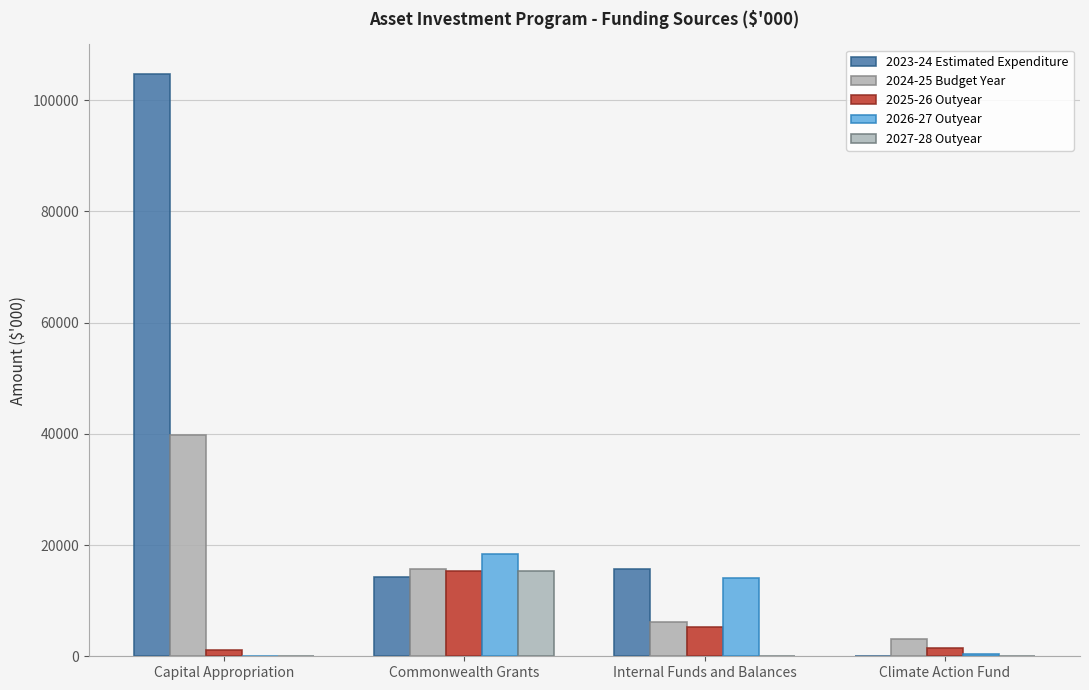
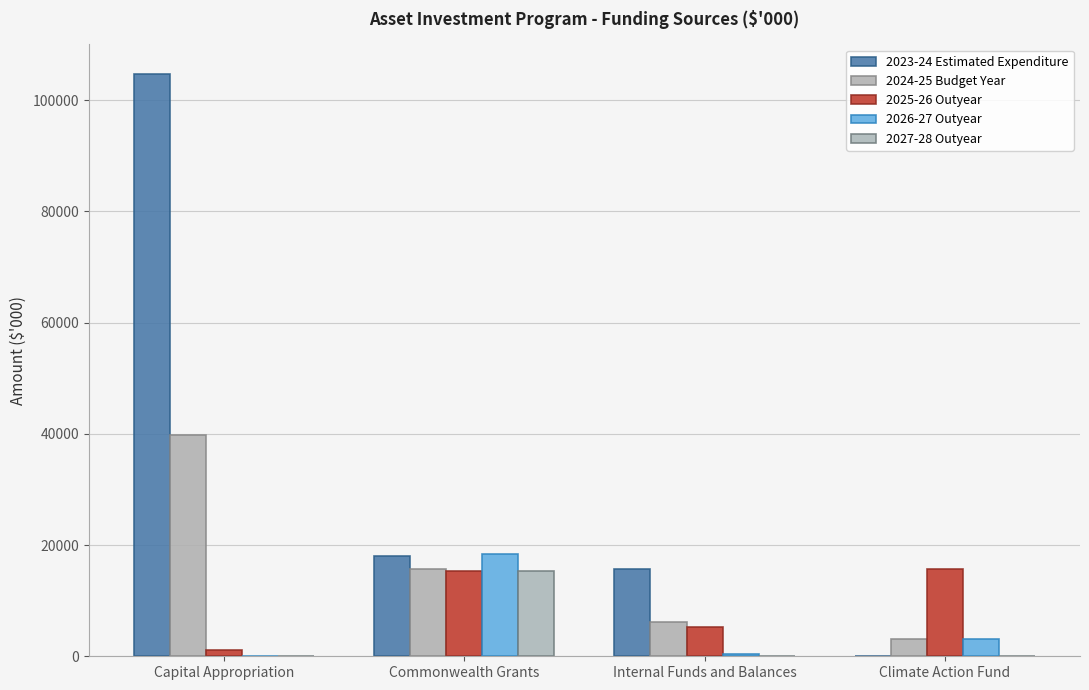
2023-24 Estimated Expenditure, Commonwealth Grants: 14000 -> 18000
2026-27 Outyear, Internal Funds and Balances: 14000 -> 0
2025-26 Outyear, Climate Action Fund: 2000 -> 16000
2026-27 Outyear, Climate Action Fund: 0 -> 3000
